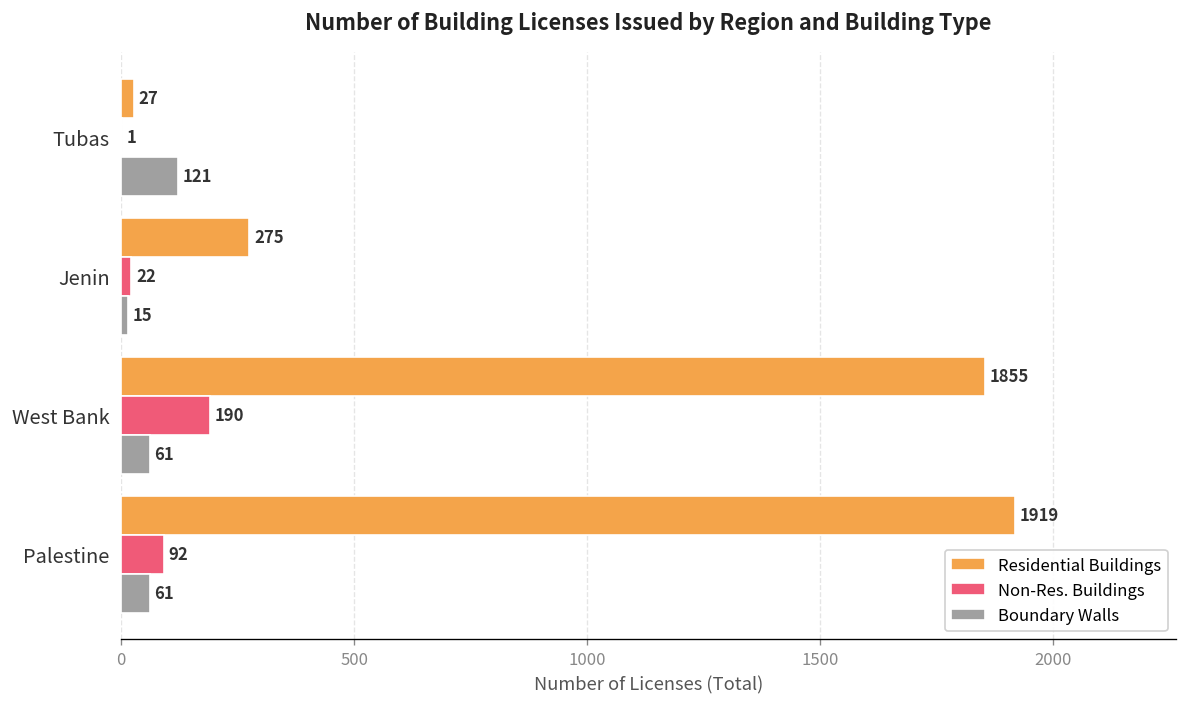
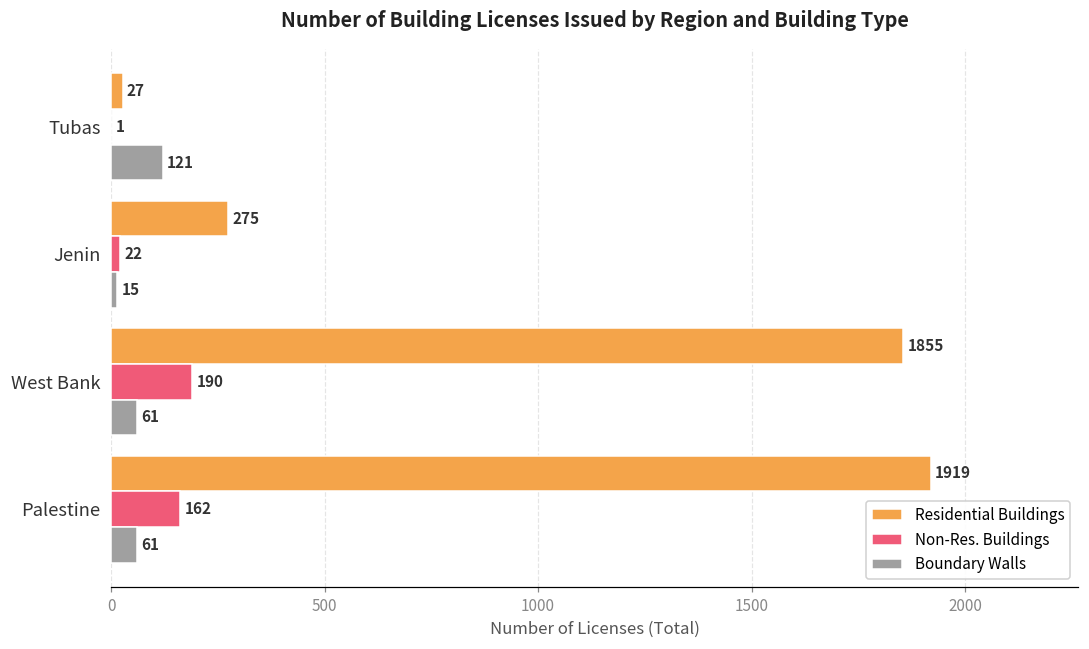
Non-Res. Buildings, Palestine: 92 -> 162
